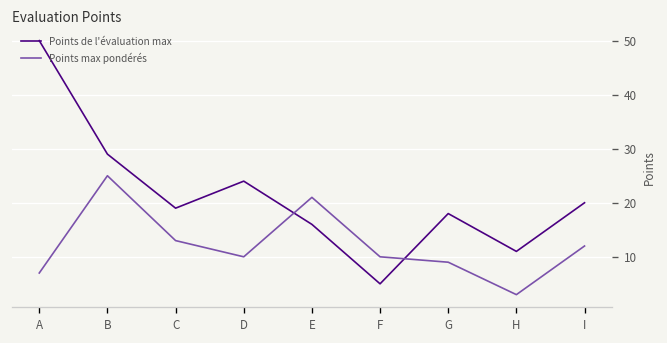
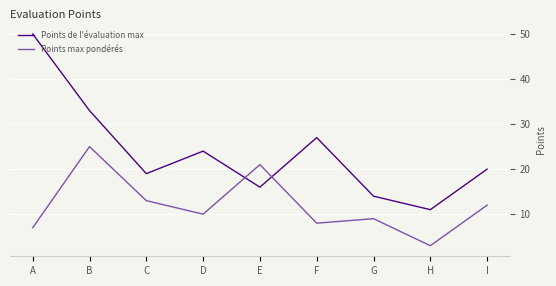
Points de l'évaluation max, B: 29 -> 33
Points de l'évaluation max, F: 5 -> 27
Points max pondérés, F: 10 -> 8
Points de l'évaluation max, G: 18 -> 14
